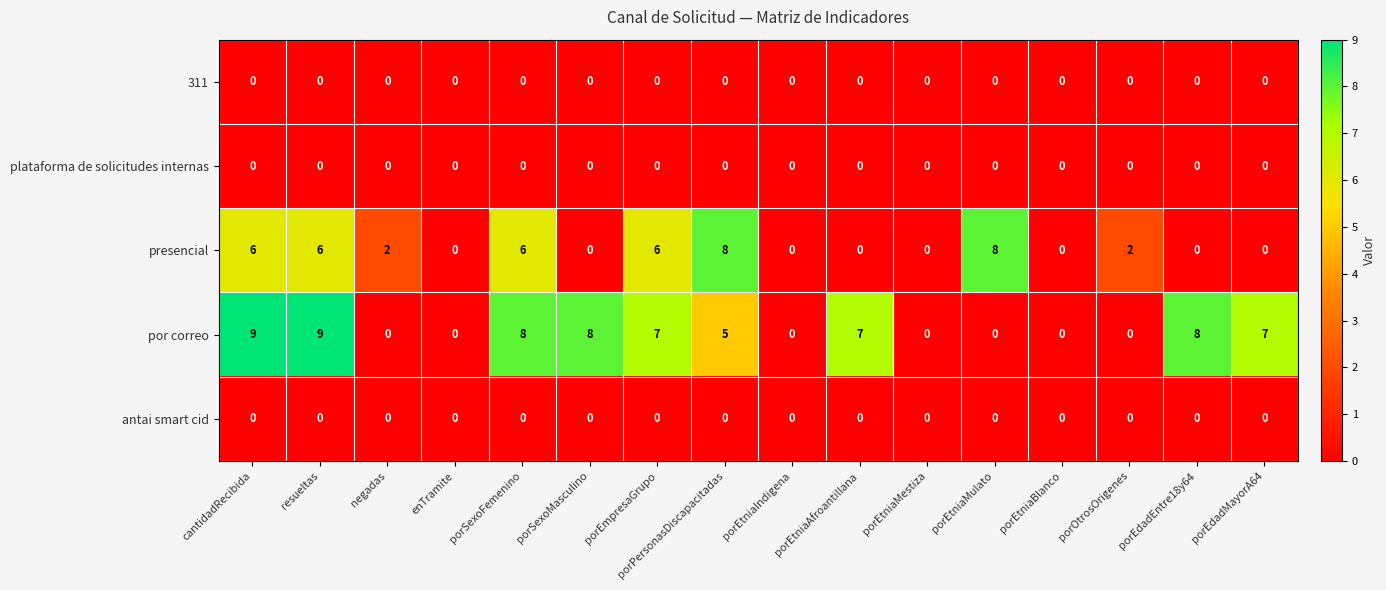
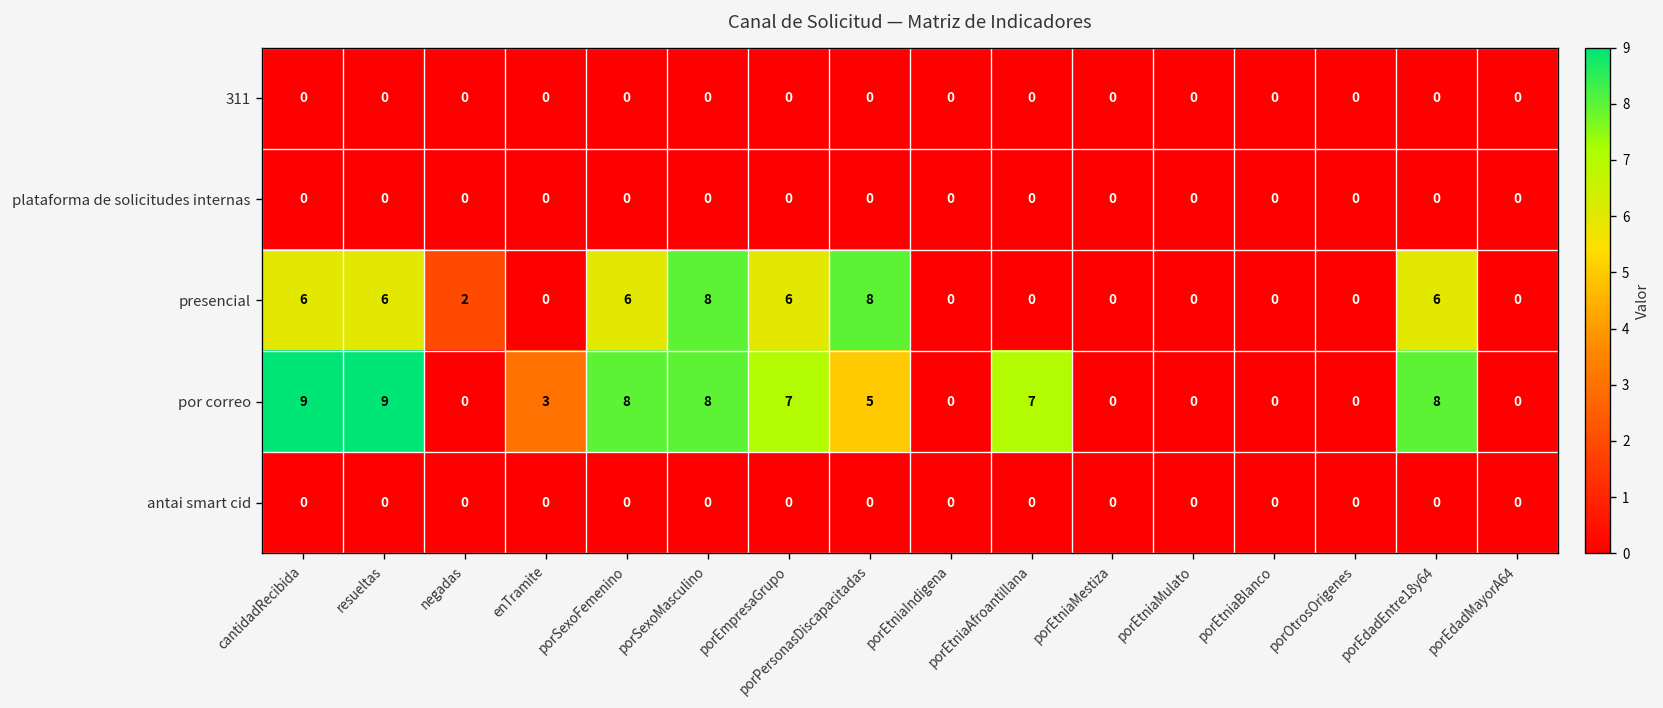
presencial, porSexoMasculino: 0 -> 8
presencial, porEtniaMulato: 8 -> 0
presencial, porOtrosOrigenes: 2 -> 0
presencial, porEdadEntre18y64: 0 -> 6
por correo, enTramite: 0 -> 3
por correo, porEdadMayorA64: 7 -> 0
